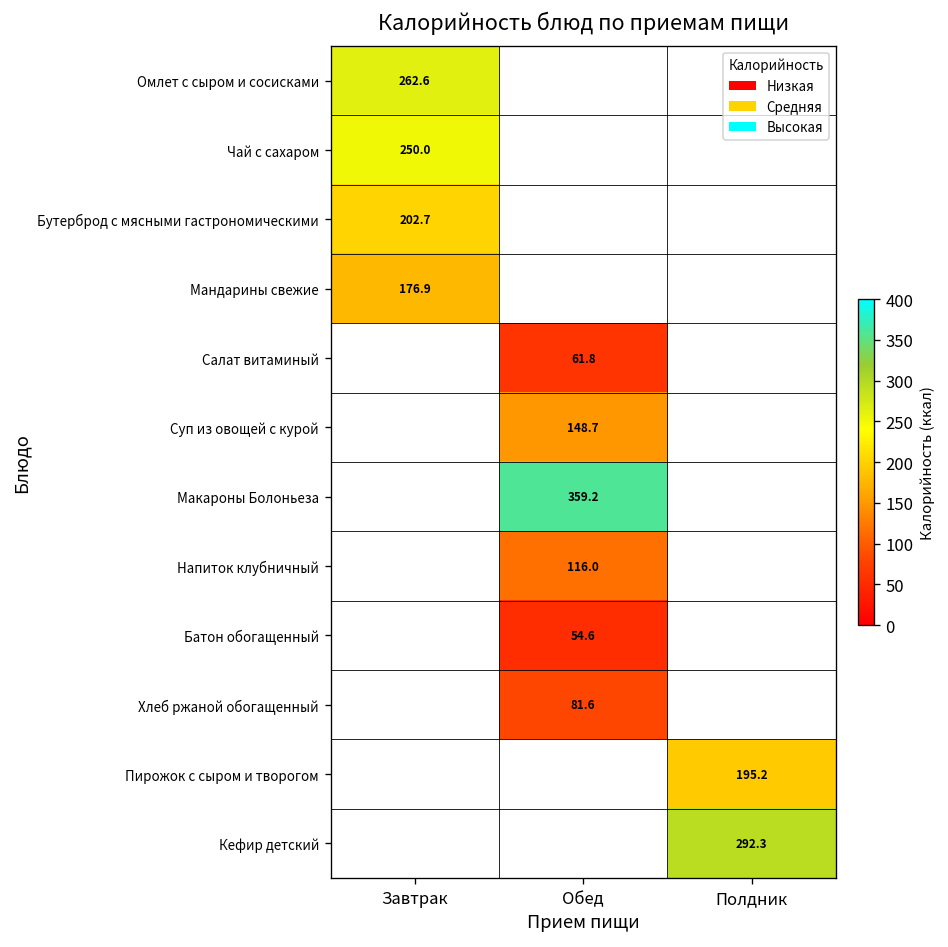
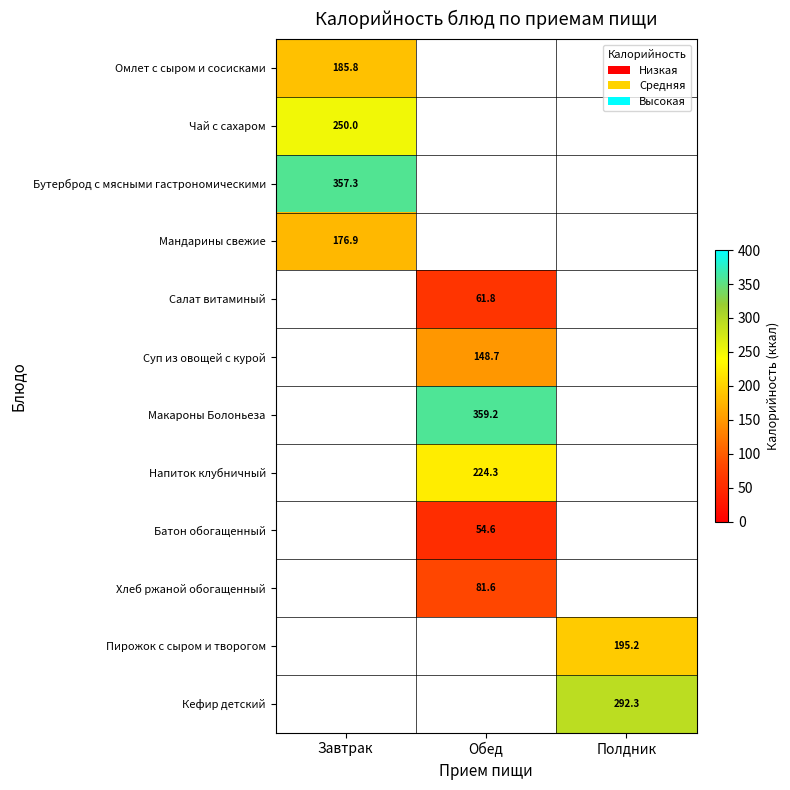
Омлет с сыром и сосисками, Завтрак: 262.6 -> 185.8
Бутерброд с мясными гастрономическими, Завтрак: 202.7 -> 357.3
Напиток клубничный, Обед: 116.0 -> 224.3
